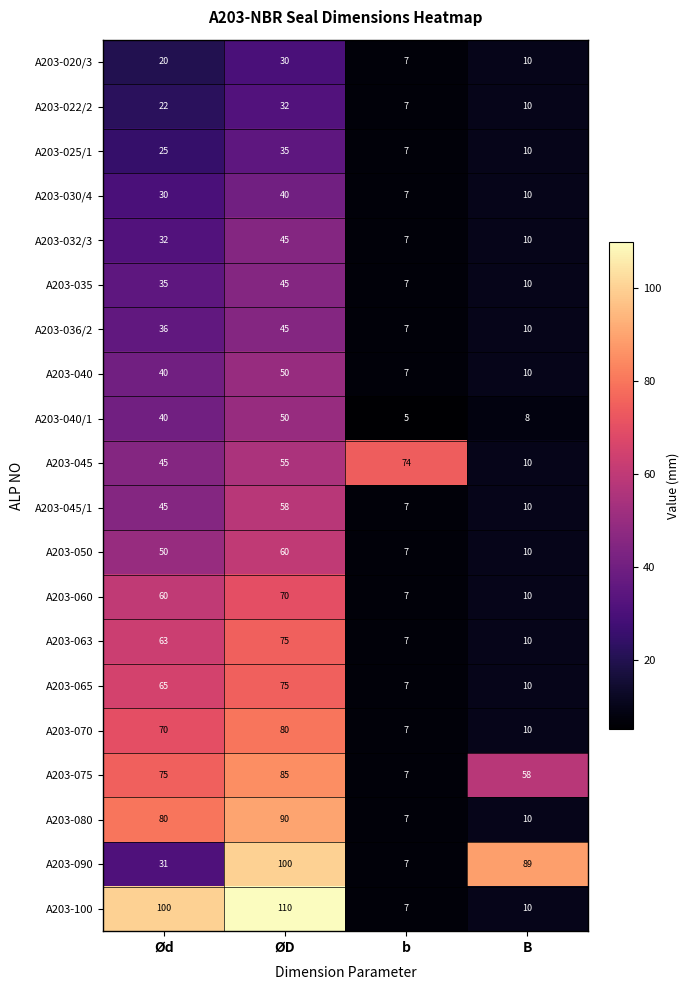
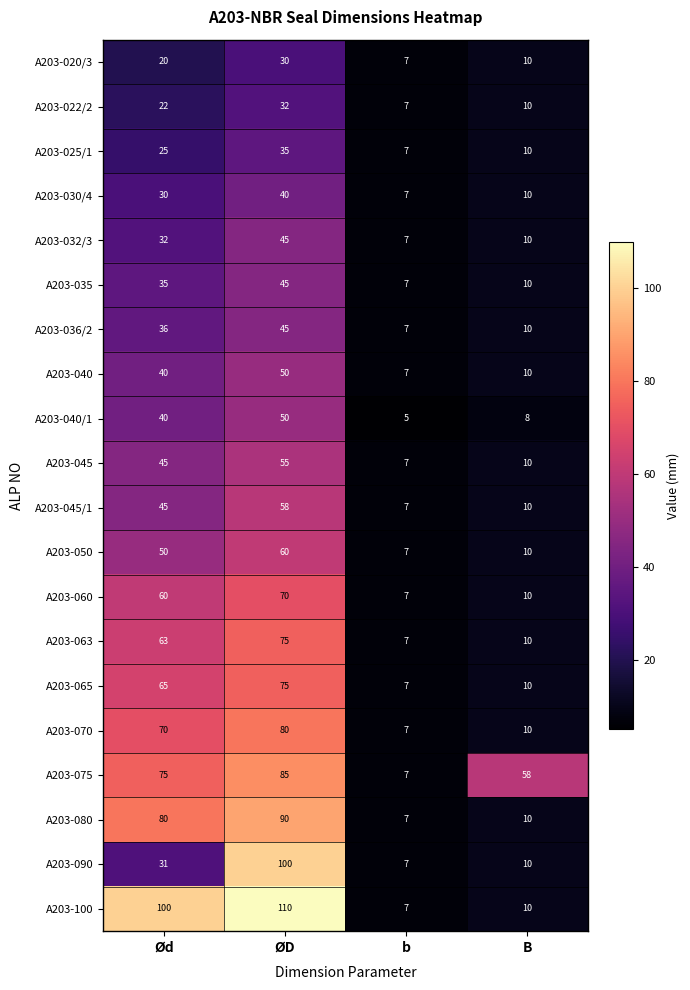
A203-045, b: 74 -> 7
A203-090, B: 89 -> 10
